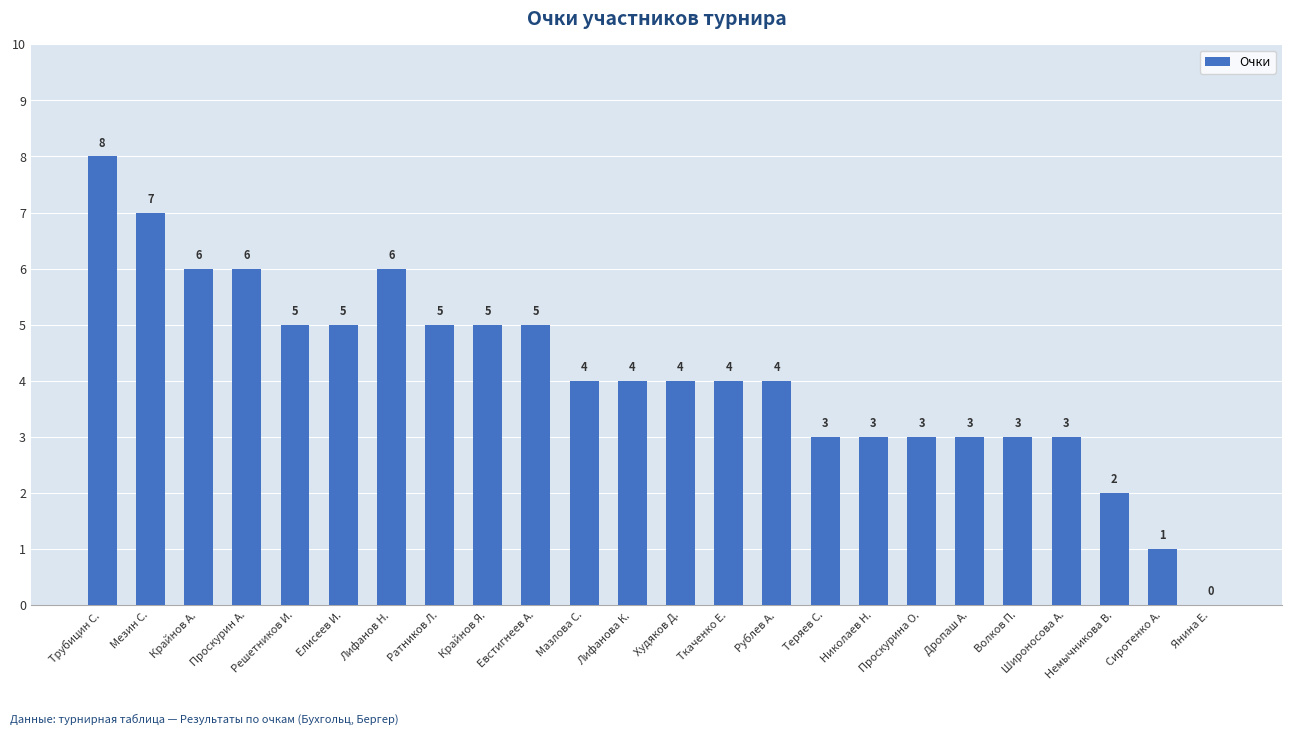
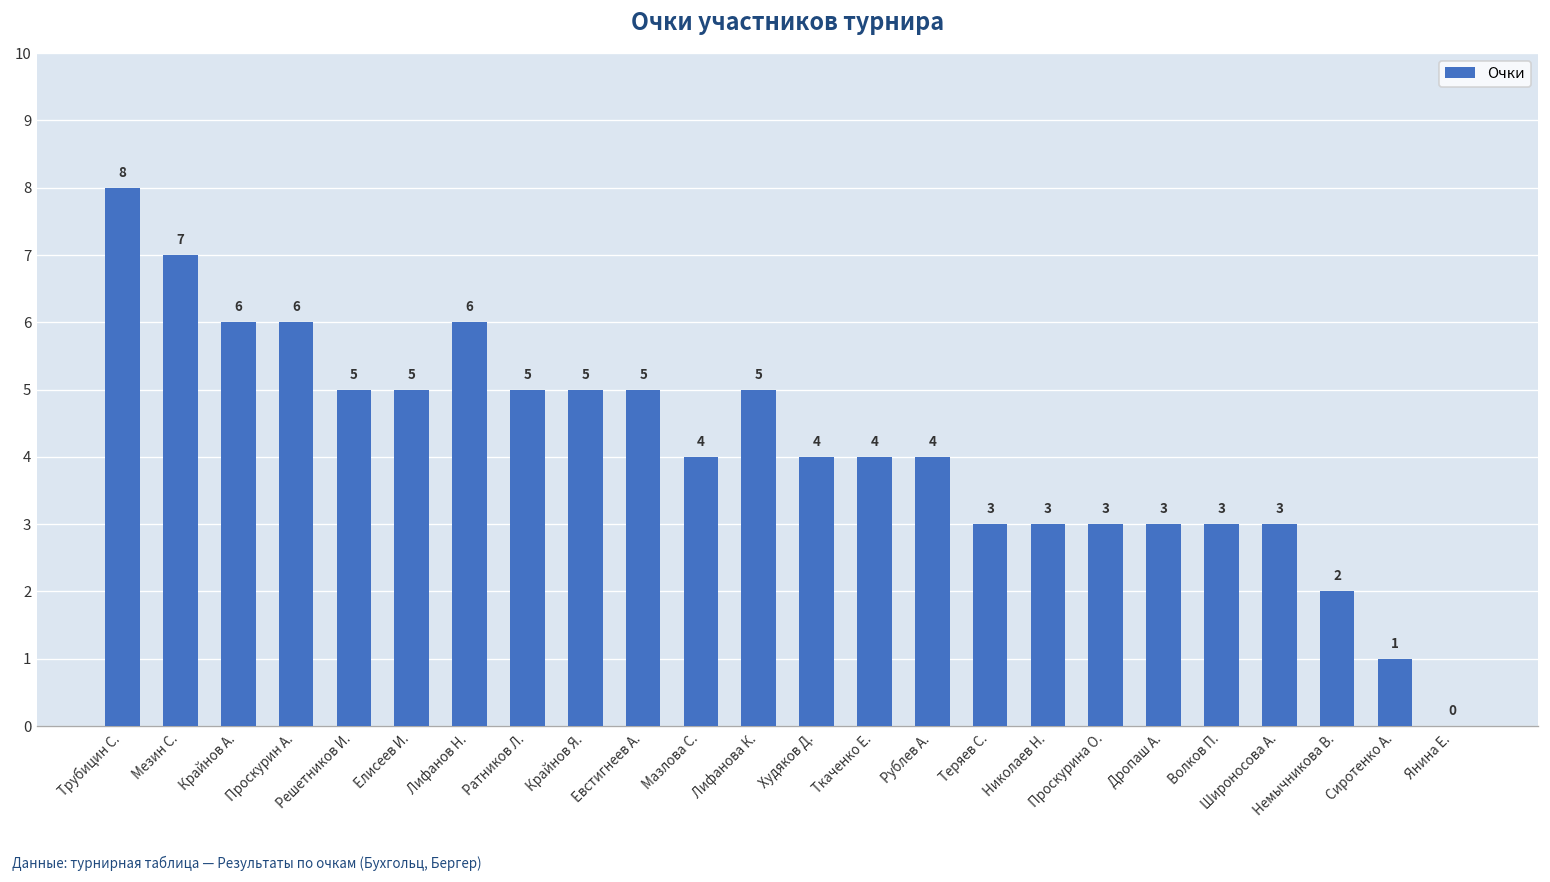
Лифанова К.: 4 -> 5
